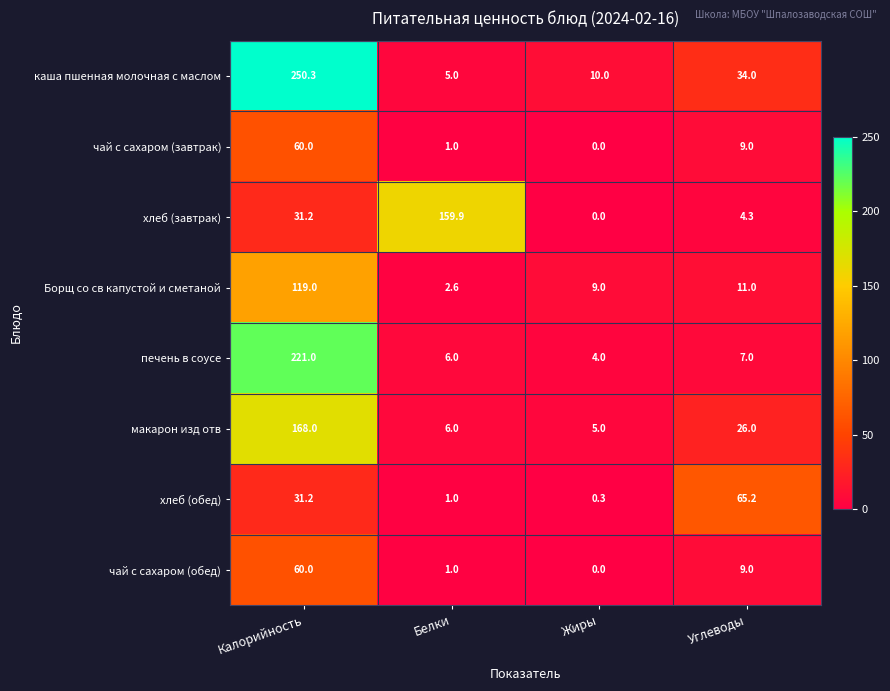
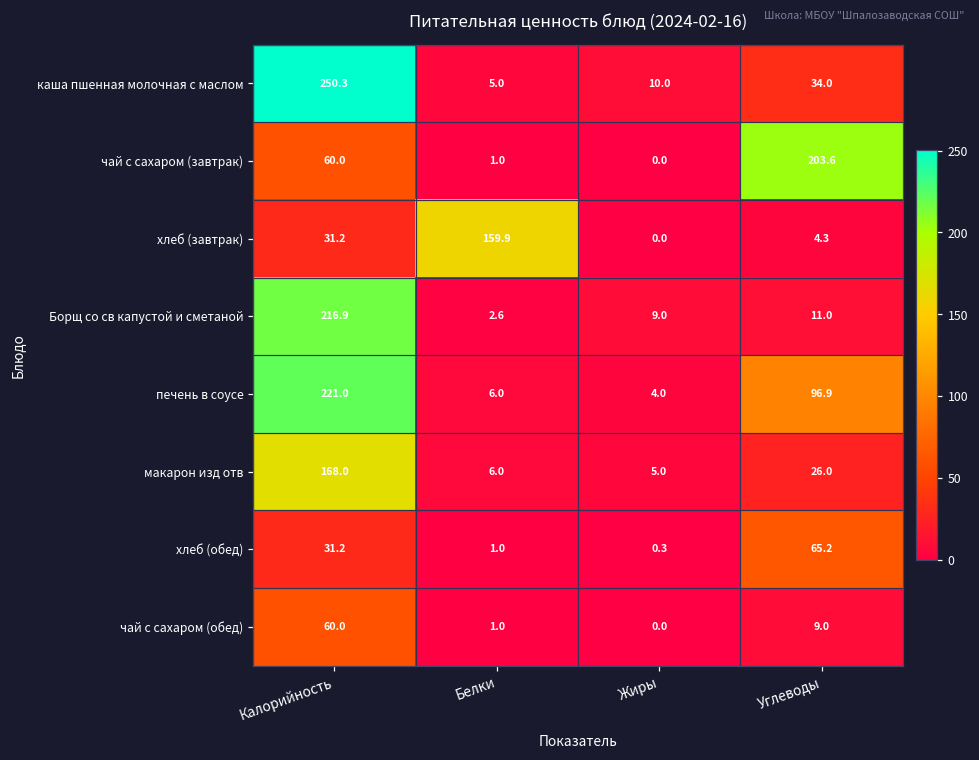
чай с сахаром (завтрак), Углеводы: 9.0 -> 203.6
Борщ со св капустой и сметаной, Калорийность: 119.0 -> 216.9
печень в соусе, Углеводы: 7.0 -> 96.9
